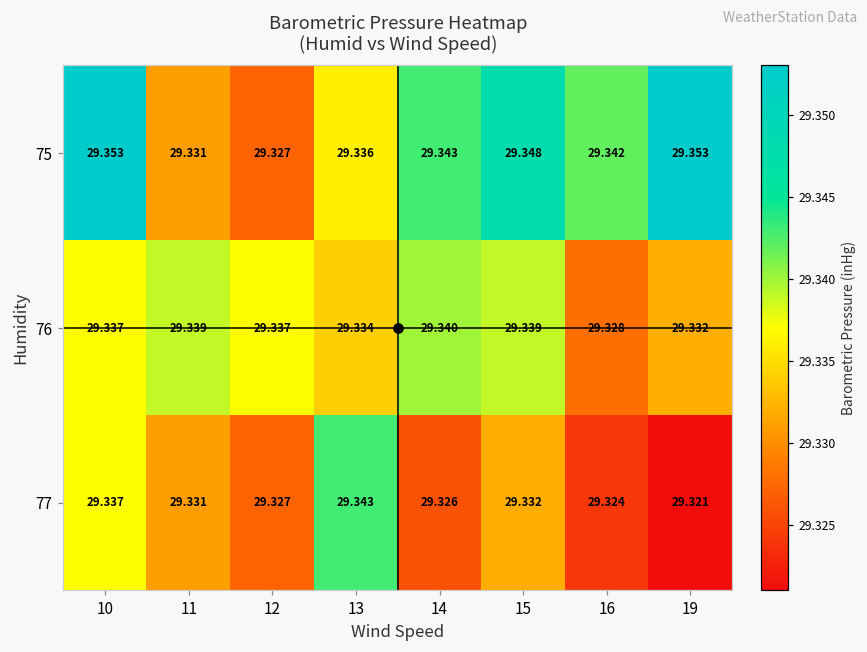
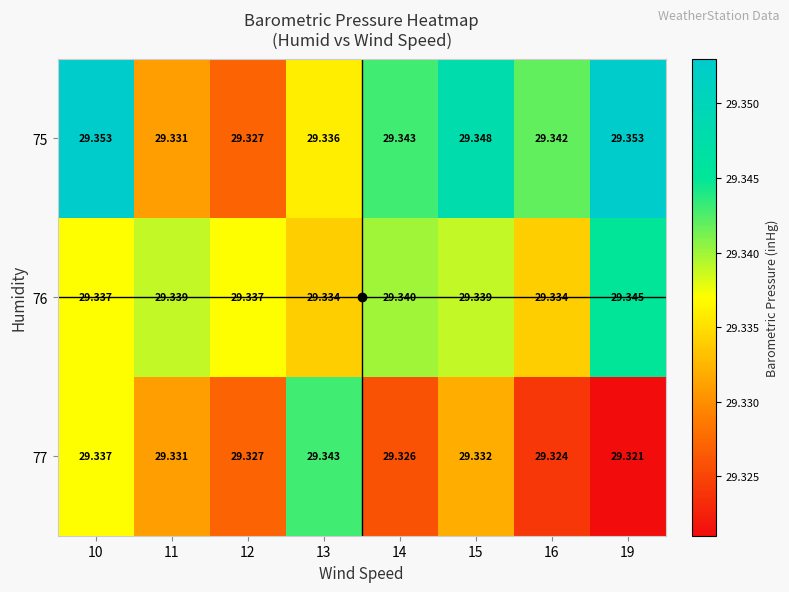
76, 16: 29.328 -> 29.334
76, 19: 29.332 -> 29.345
